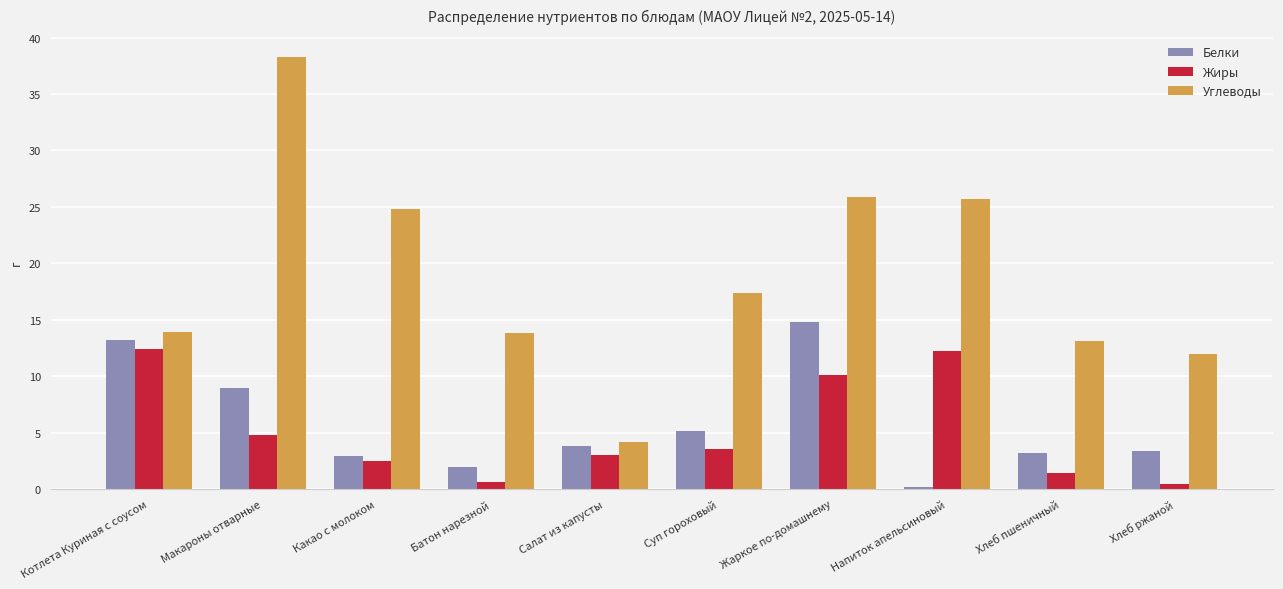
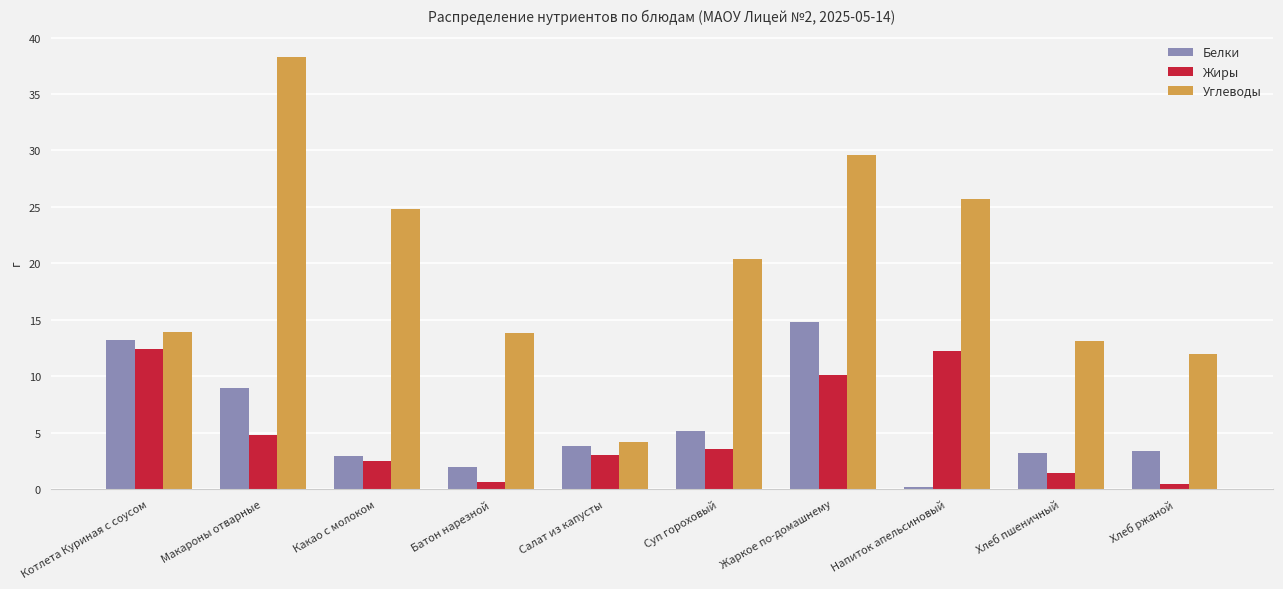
Углеводы, Суп гороховый: 17.4 -> 20.4
Углеводы, Жаркое по-домашнему: 25.9 -> 29.6
